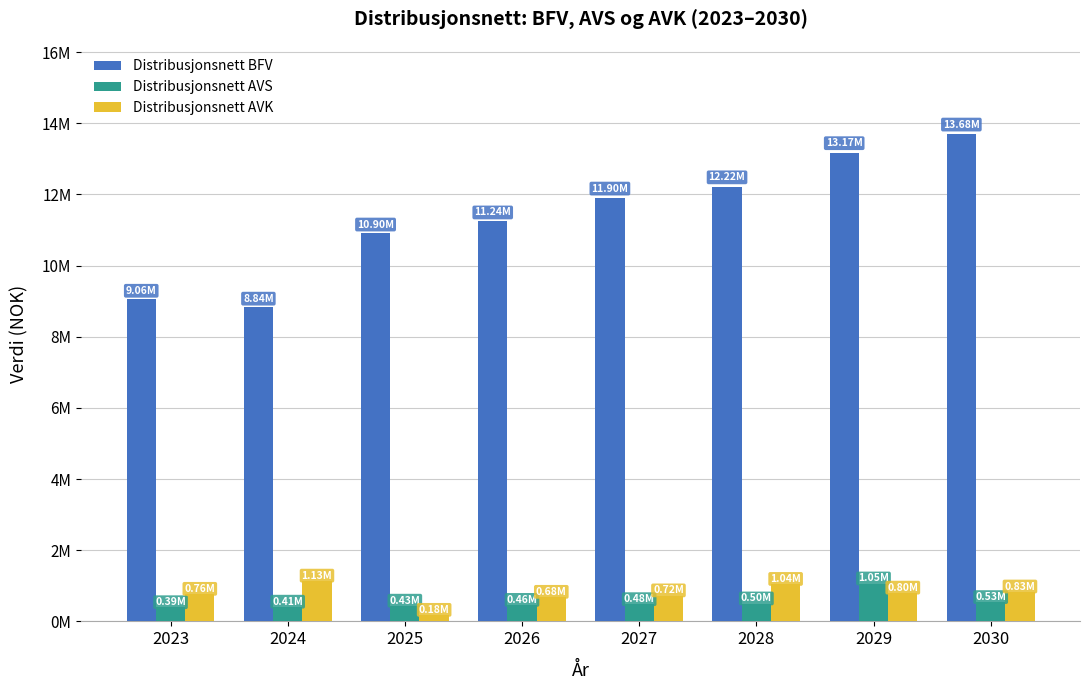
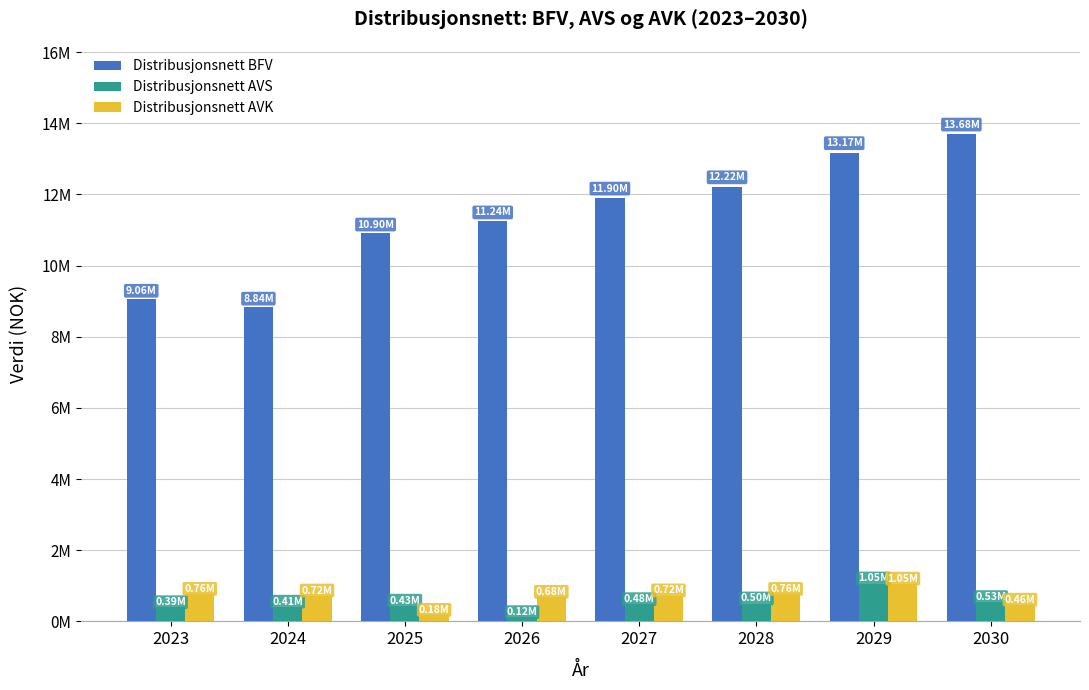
Distribusjonsnett AVK, 2024: 1.13M -> 0.72M
Distribusjonsnett AVS, 2026: 0.46M -> 0.12M
Distribusjonsnett AVK, 2028: 1.04M -> 0.76M
Distribusjonsnett AVK, 2029: 0.80M -> 1.05M
Distribusjonsnett AVK, 2030: 0.83M -> 0.46M
